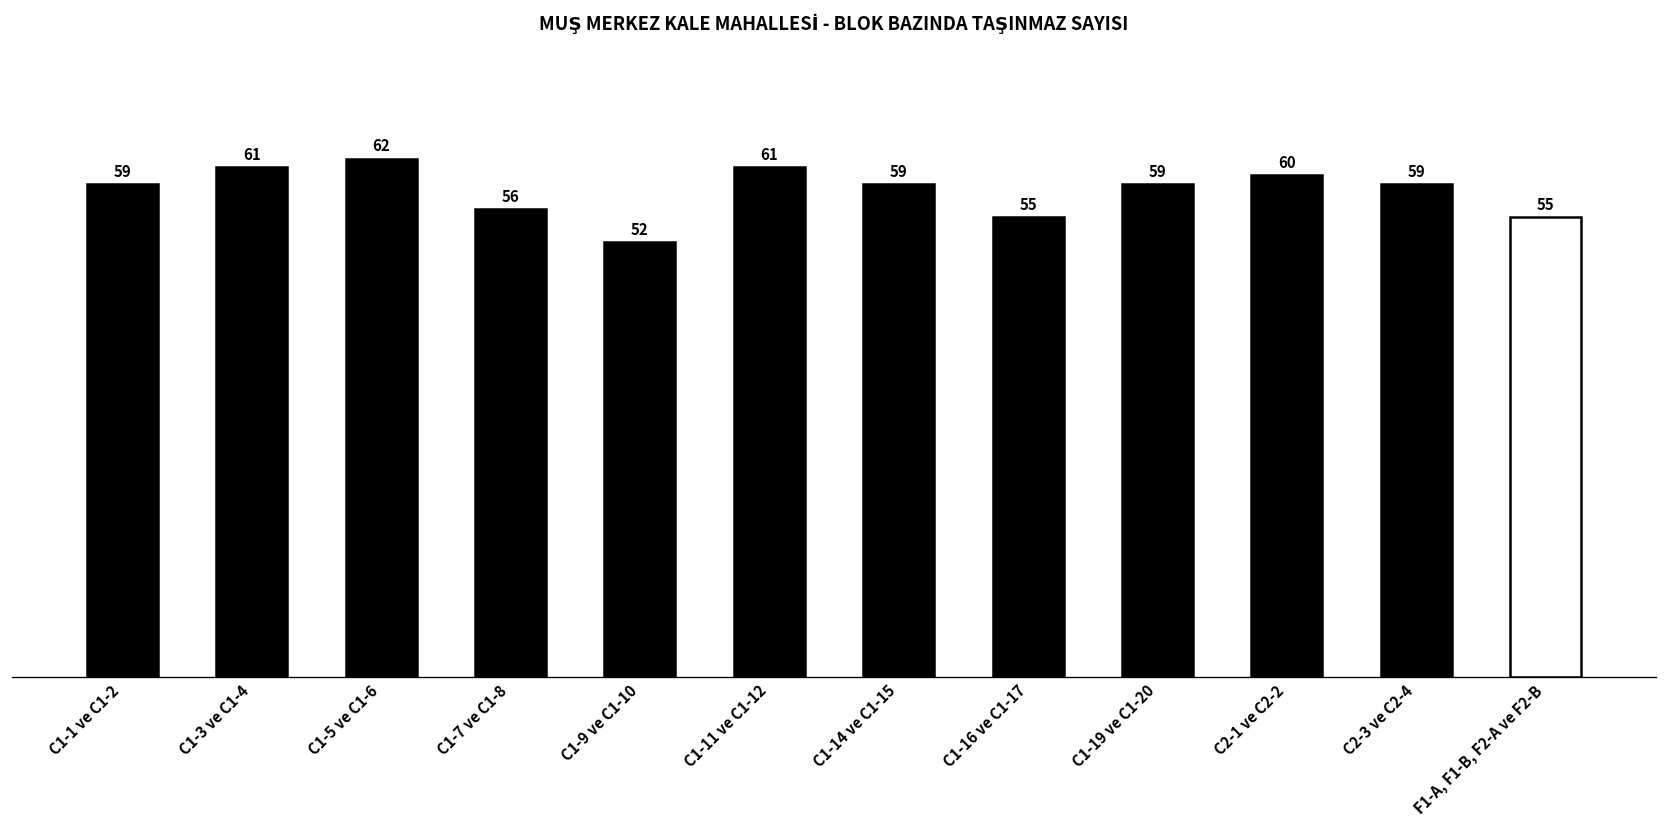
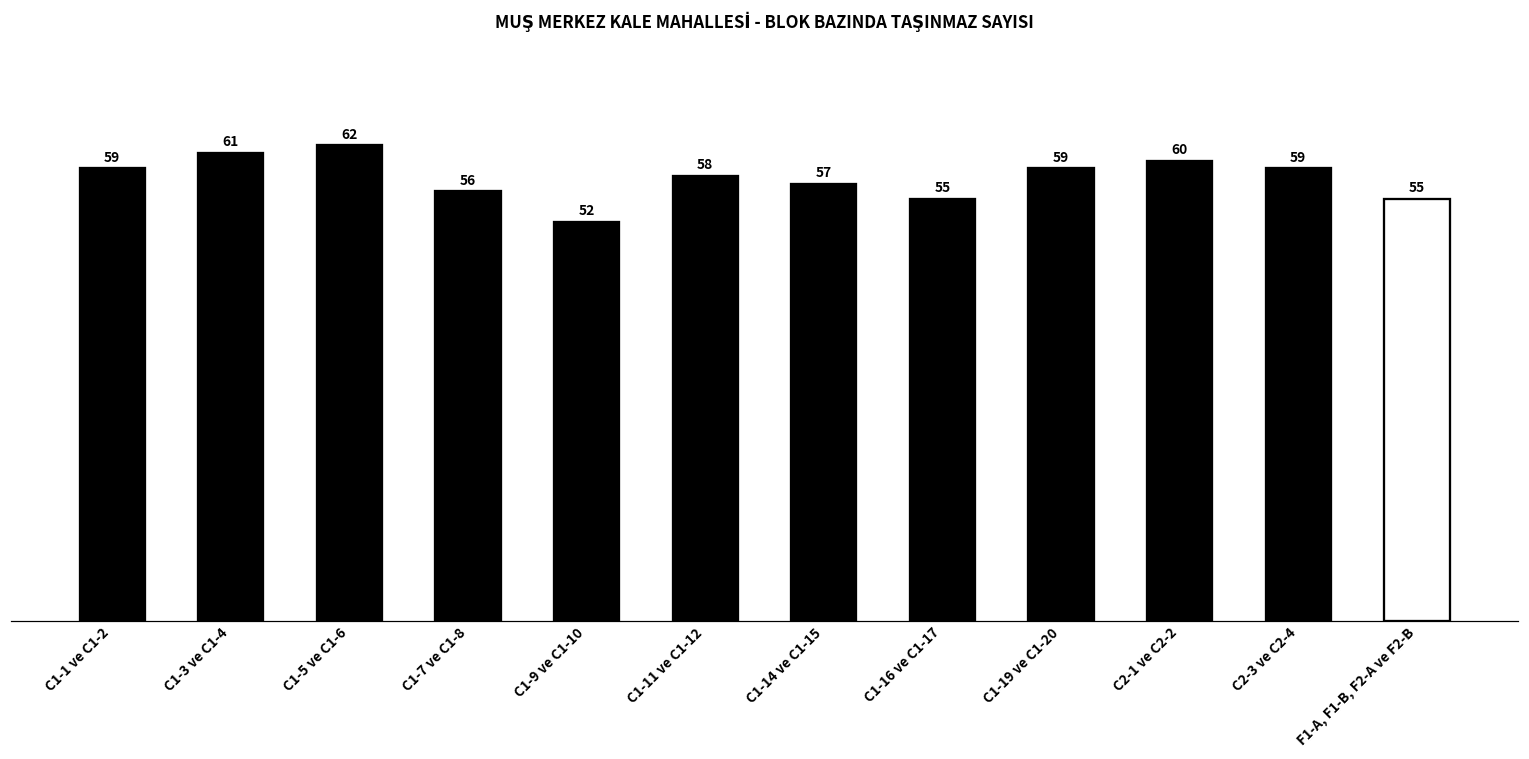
C1-11 ve C1-12: 61 -> 58
C1-14 ve C1-15: 59 -> 57
